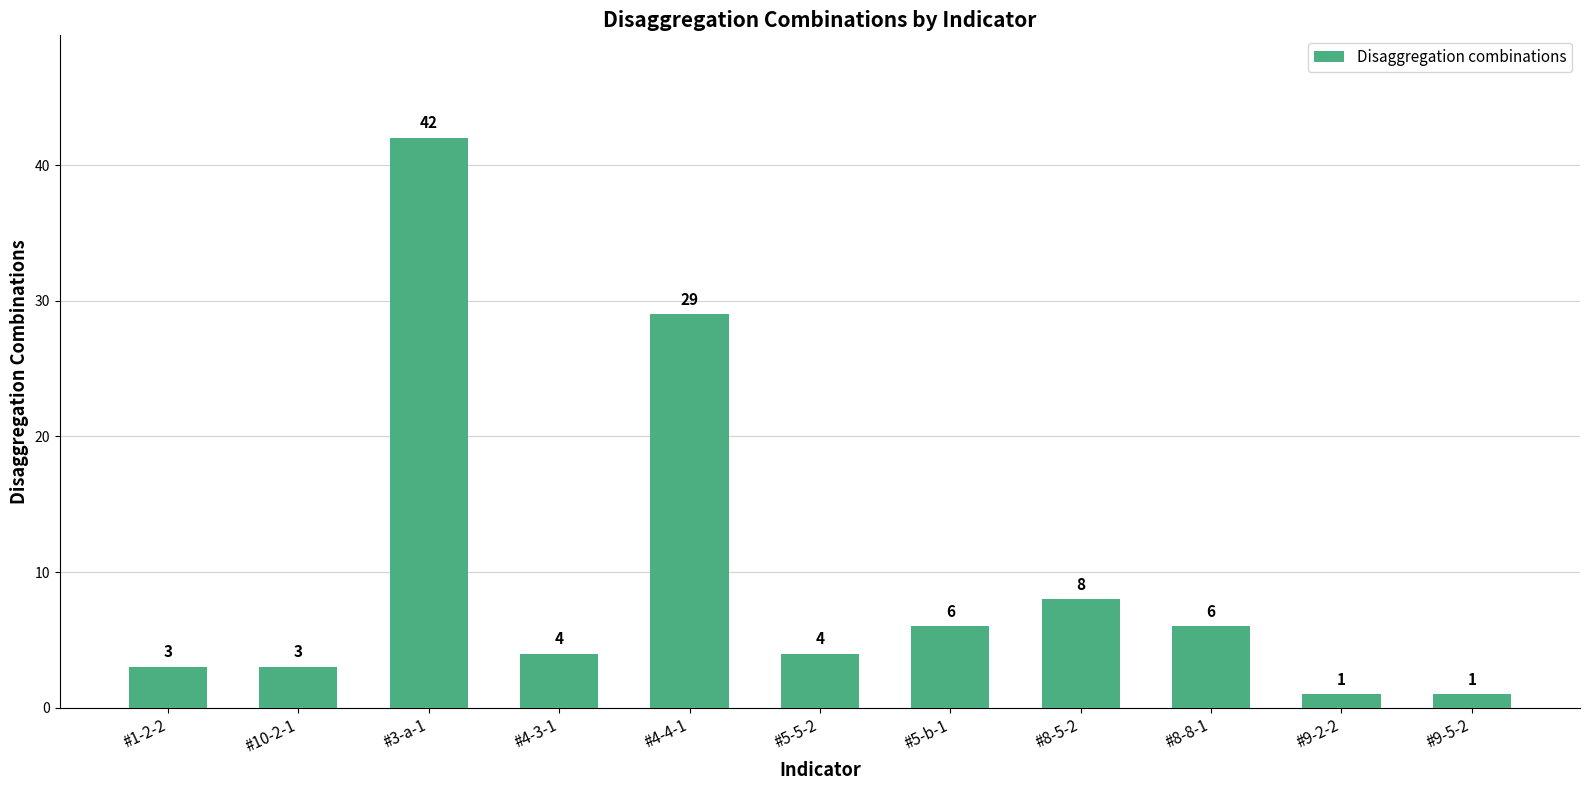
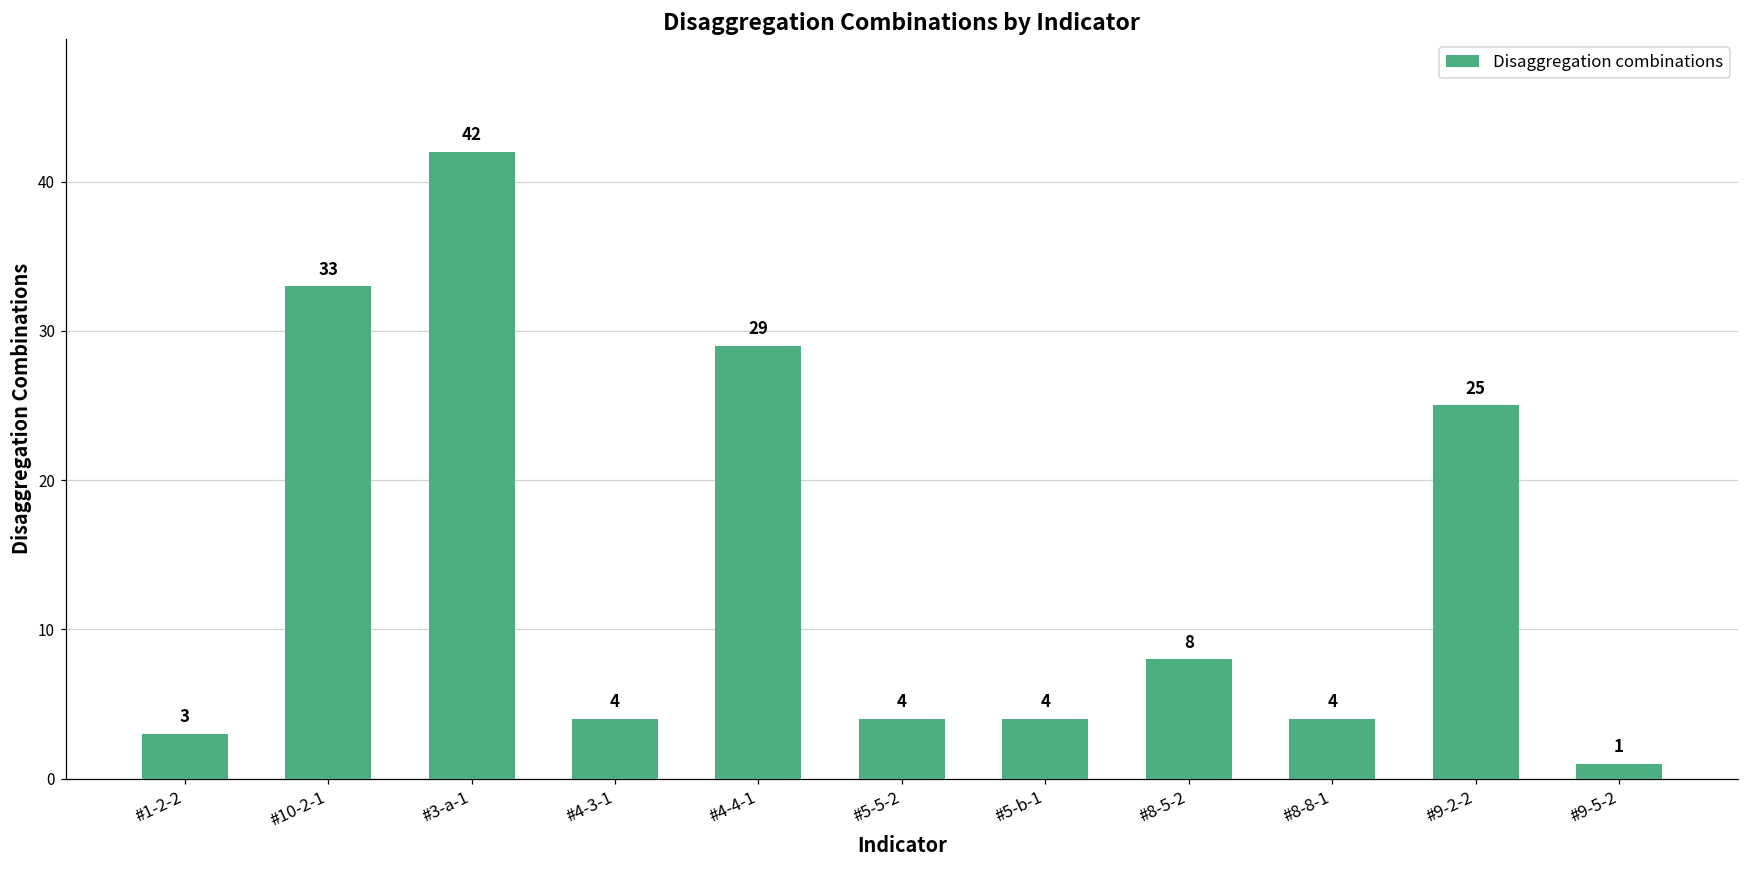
#10-2-1: 3 -> 33
#5-b-1: 6 -> 4
#8-8-1: 6 -> 4
#9-2-2: 1 -> 25
